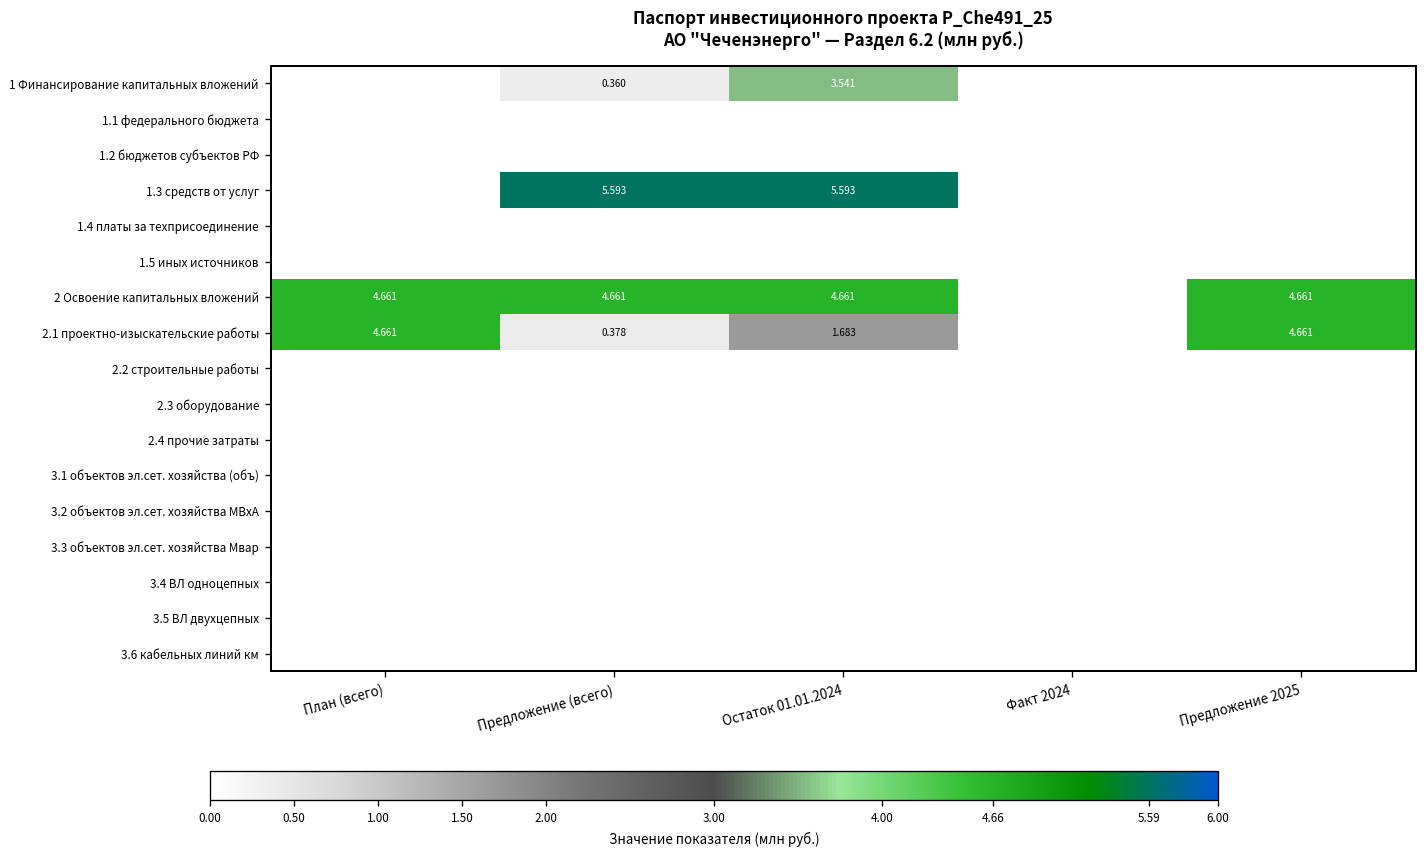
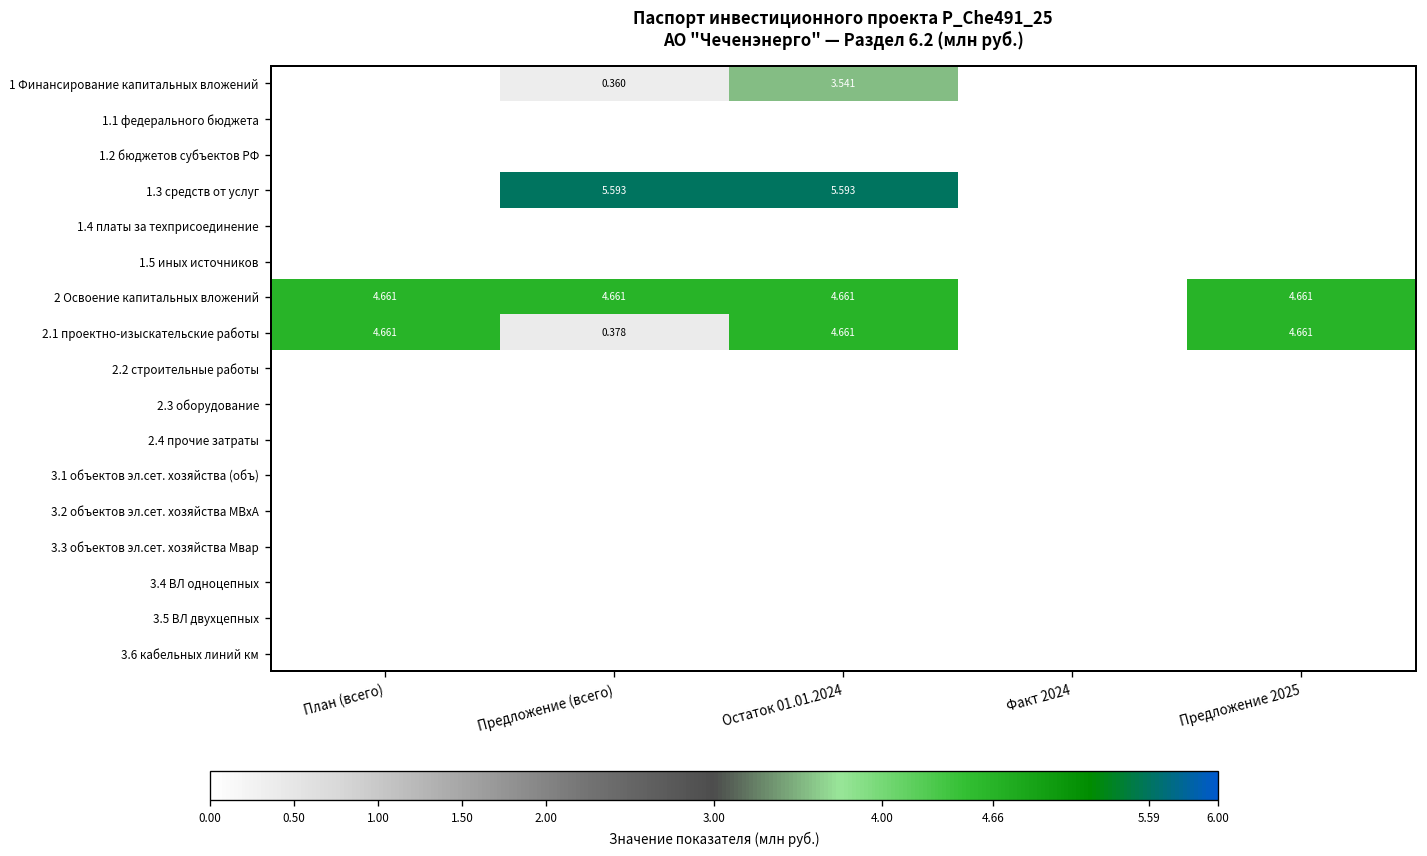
2.1 проектно-изыскательские работы, Остаток 01.01.2024: 1.683 -> 4.661
